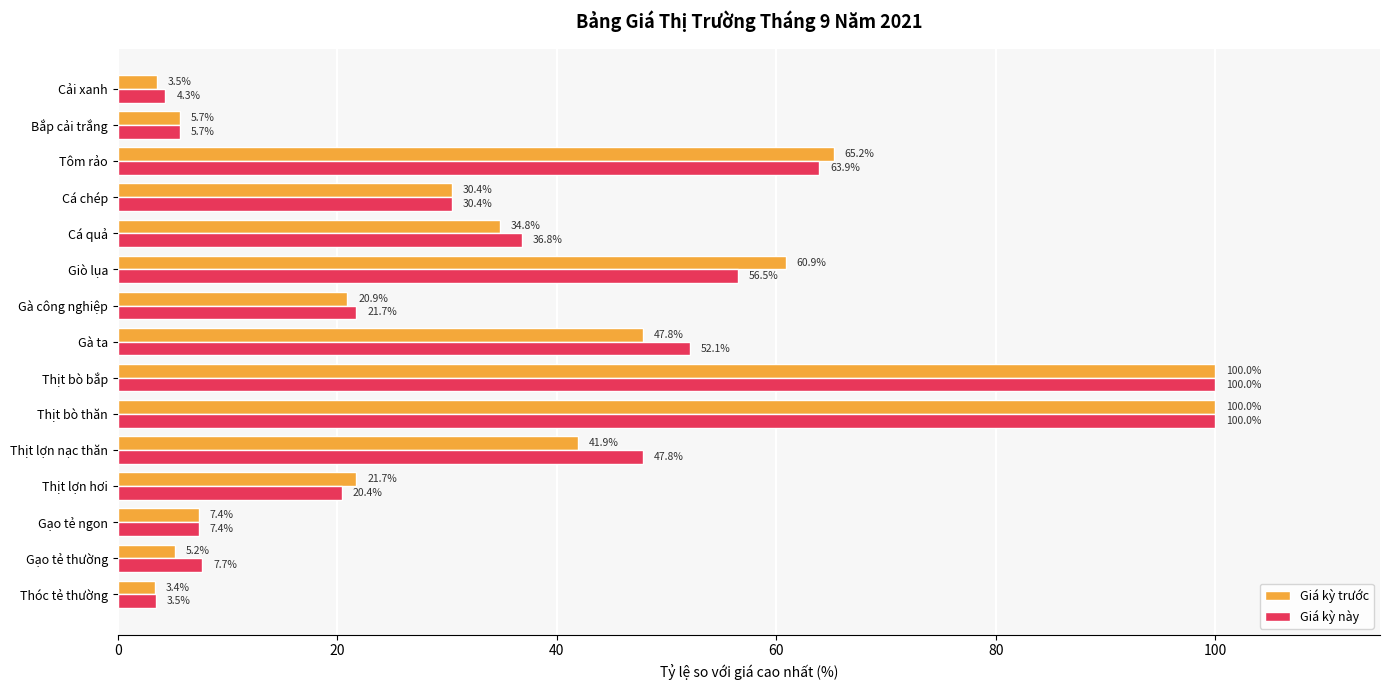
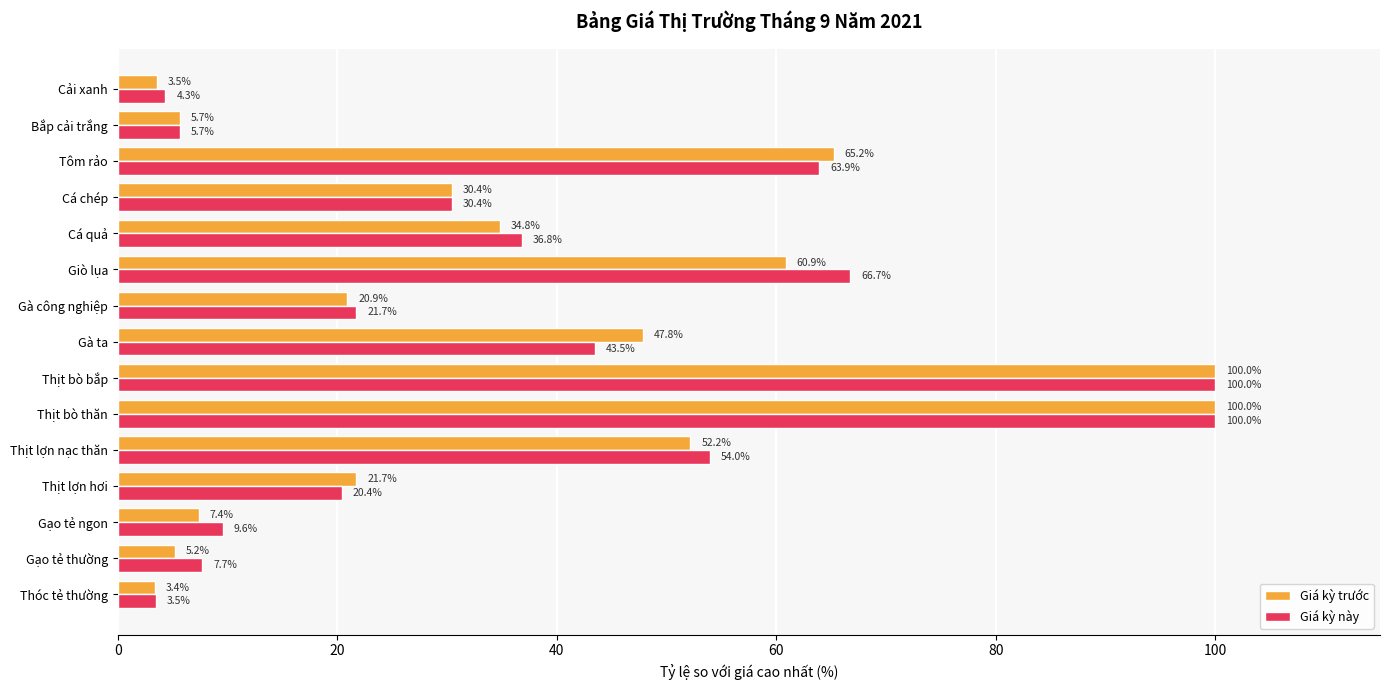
Giá kỳ này, Giò lụa: 56.5% -> 66.7%
Giá kỳ này, Gà ta: 52.1% -> 43.5%
Giá kỳ trước, Thịt lợn nạc thăn: 41.9% -> 52.2%
Giá kỳ này, Thịt lợn nạc thăn: 47.8% -> 54.0%
Giá kỳ này, Gạo tẻ ngon: 7.4% -> 9.6%
